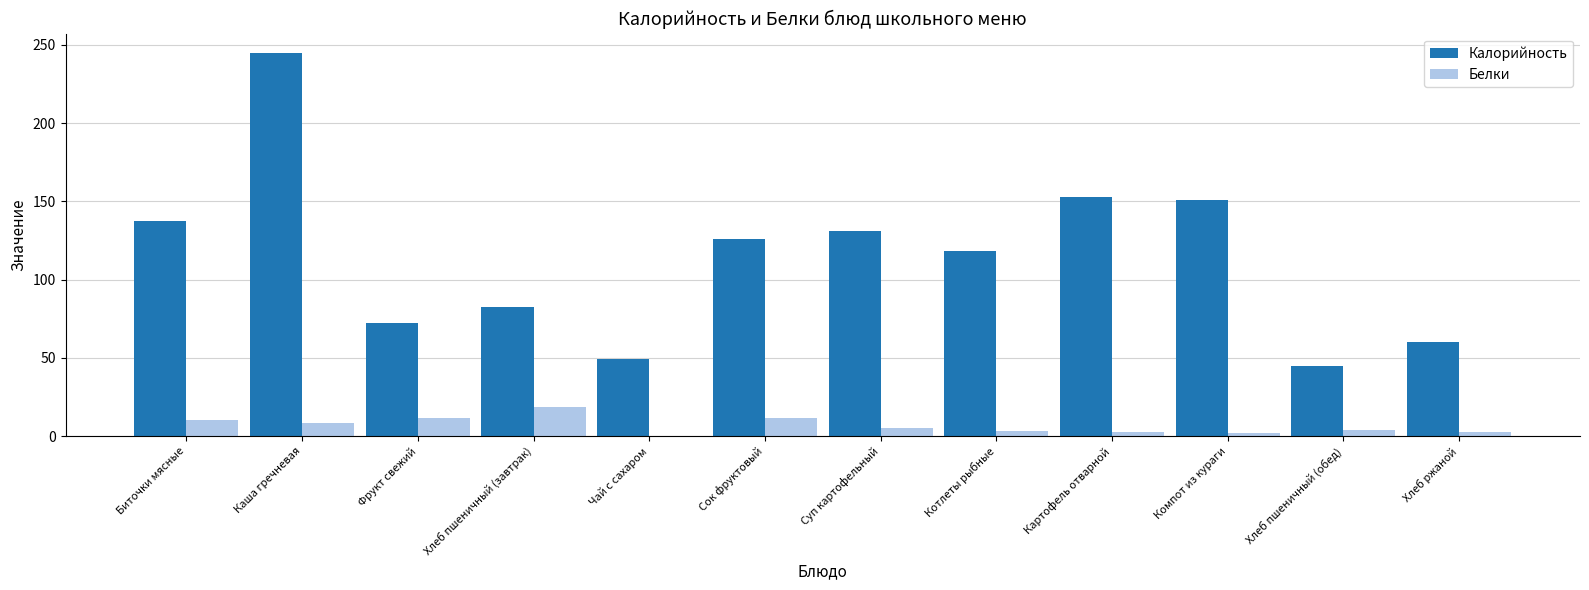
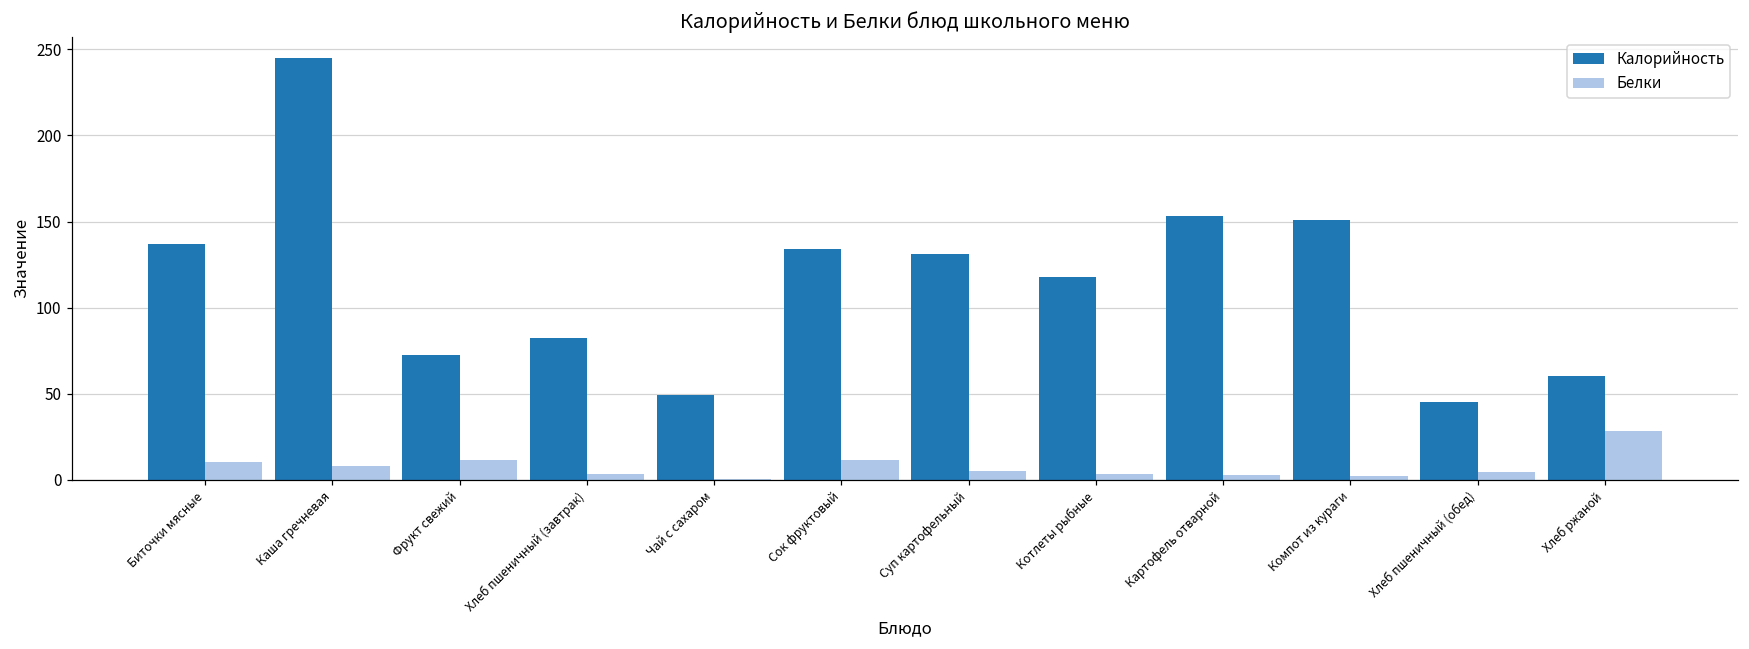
Белки, Хлеб пшеничный (завтрак): 19 -> 3
Калорийность, Сок фруктовый: 126 -> 134
Белки, Хлеб ржаной: 2 -> 29
